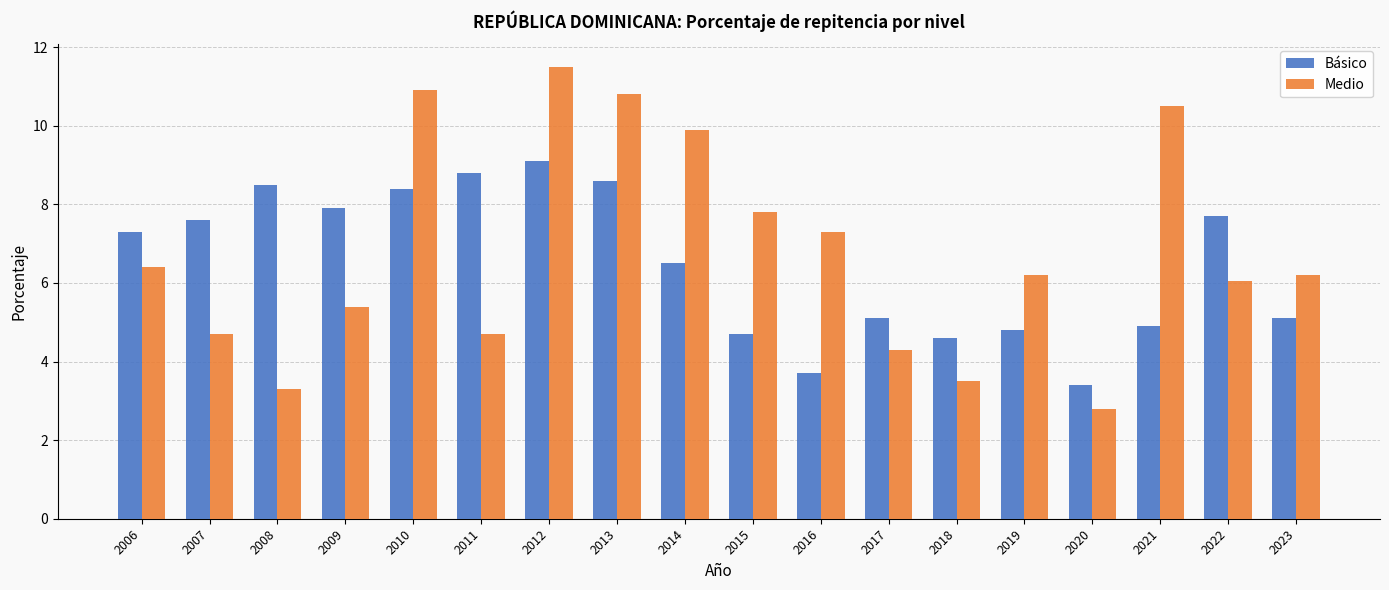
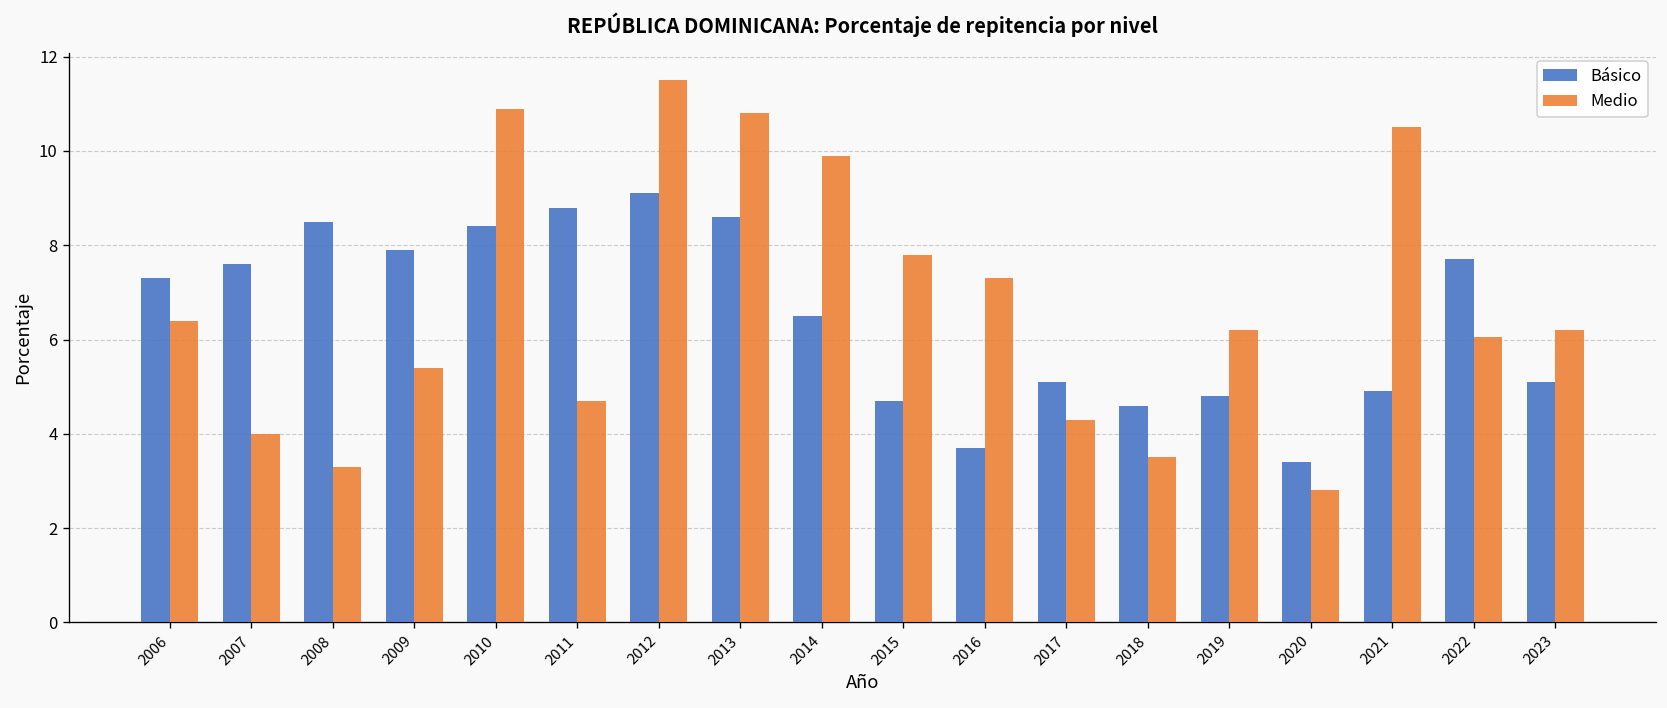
Medio, 2007: 4.7 -> 4.0
